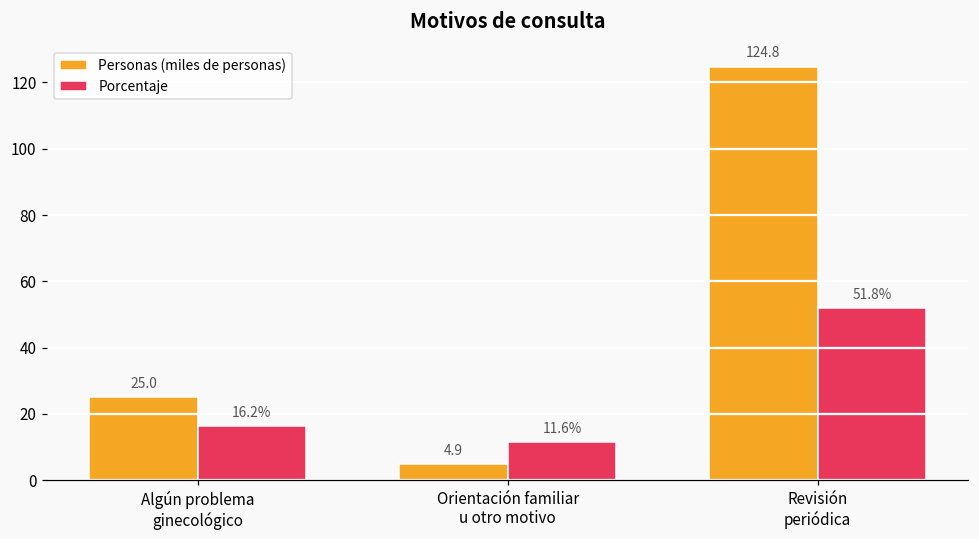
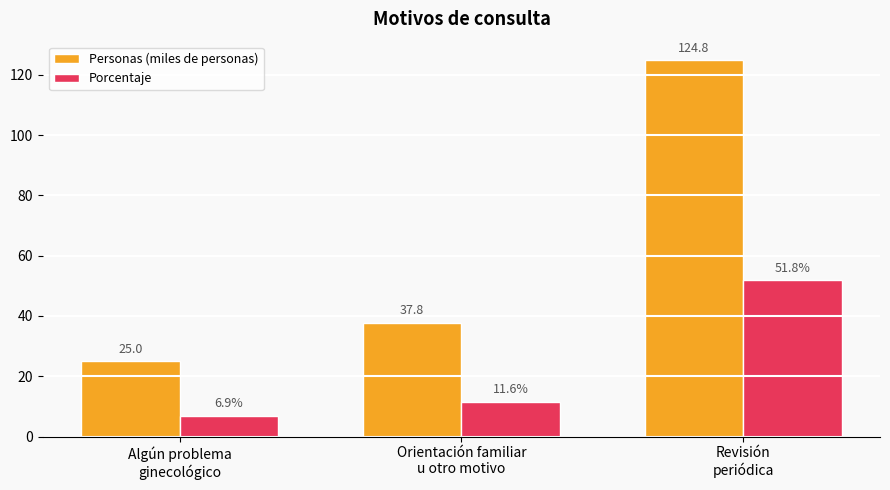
Porcentaje, Algún problema ginecológico: 16.2% -> 6.9%
Personas (miles de personas), Orientación familiar u otro motivo: 4.9 -> 37.8
